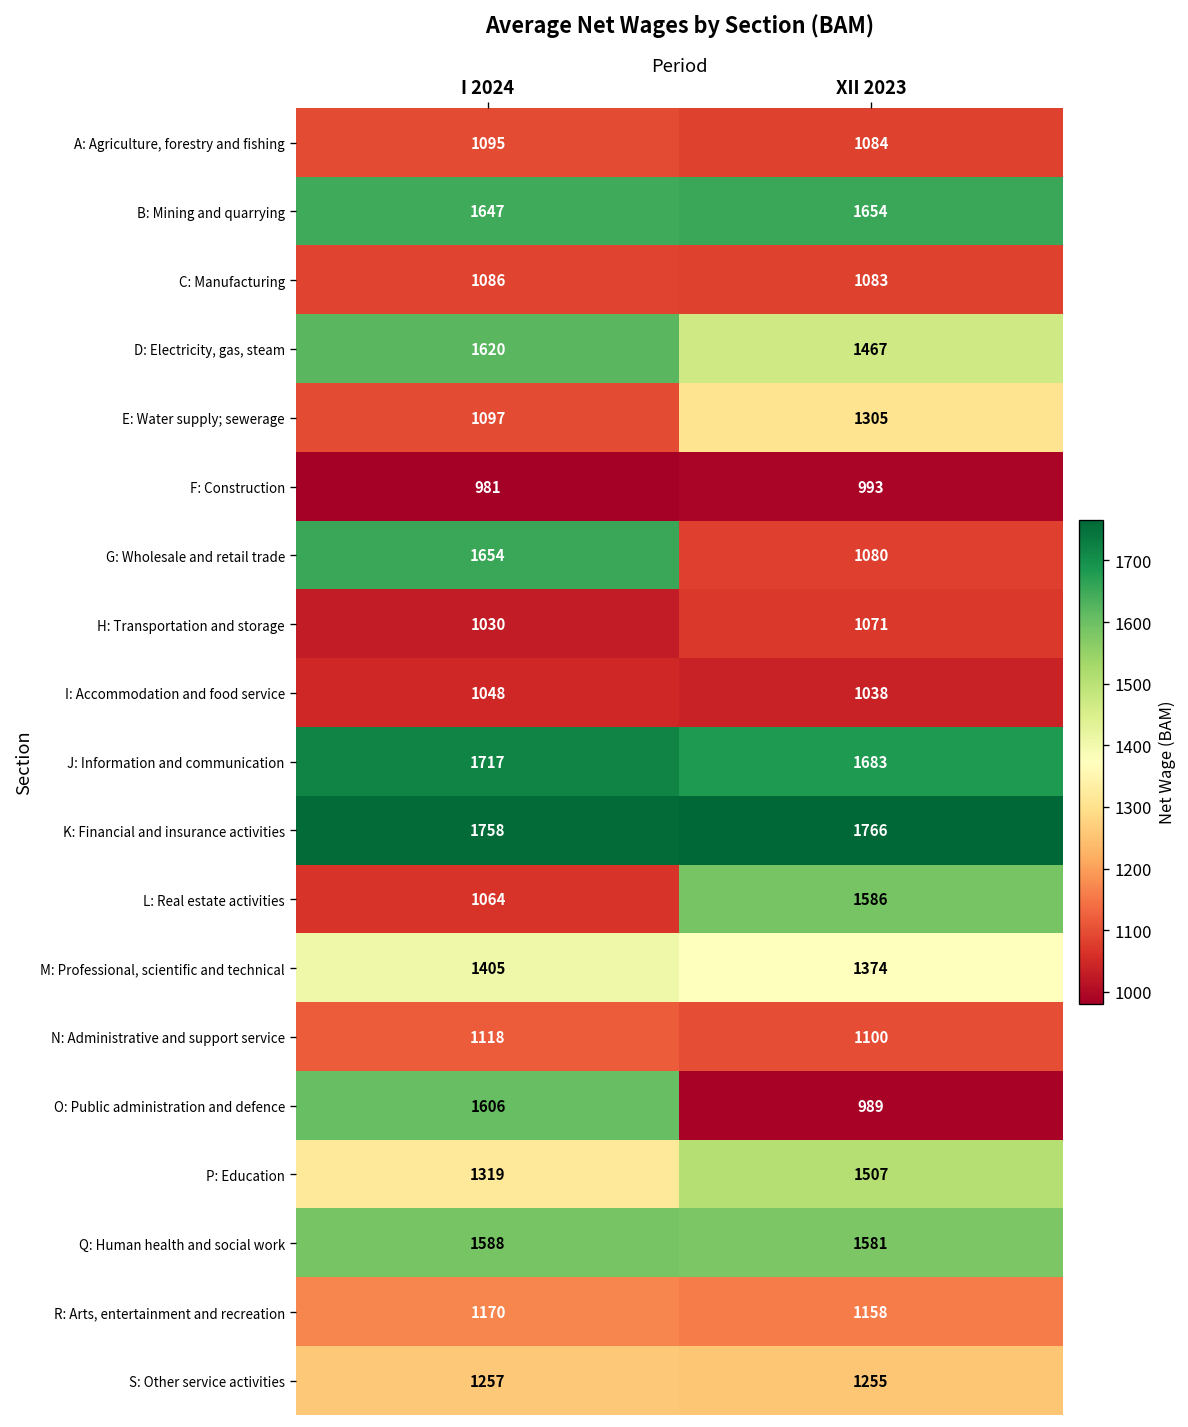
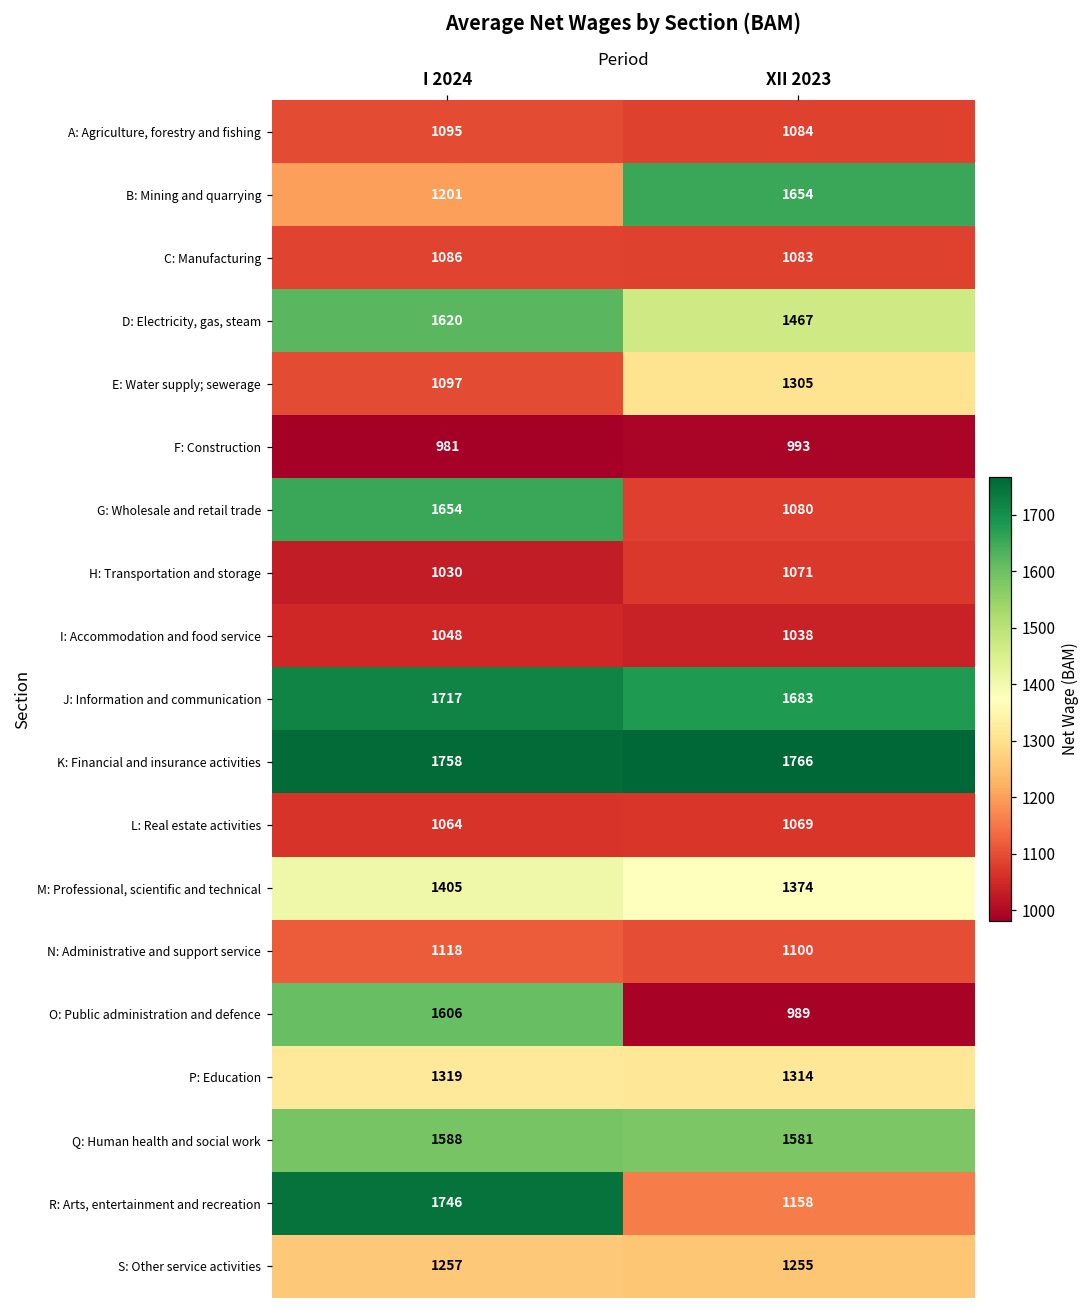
B: Mining and quarrying, I 2024: 1647 -> 1201
L: Real estate activities, XII 2023: 1586 -> 1069
P: Education, XII 2023: 1507 -> 1314
R: Arts, entertainment and recreation, I 2024: 1170 -> 1746
